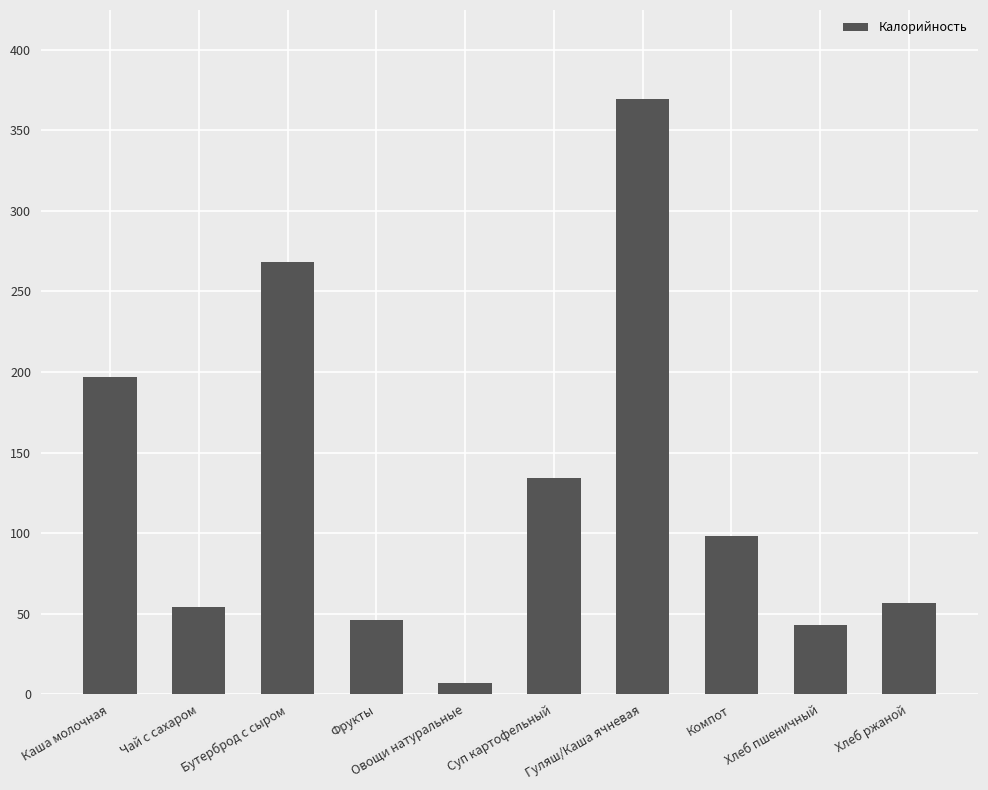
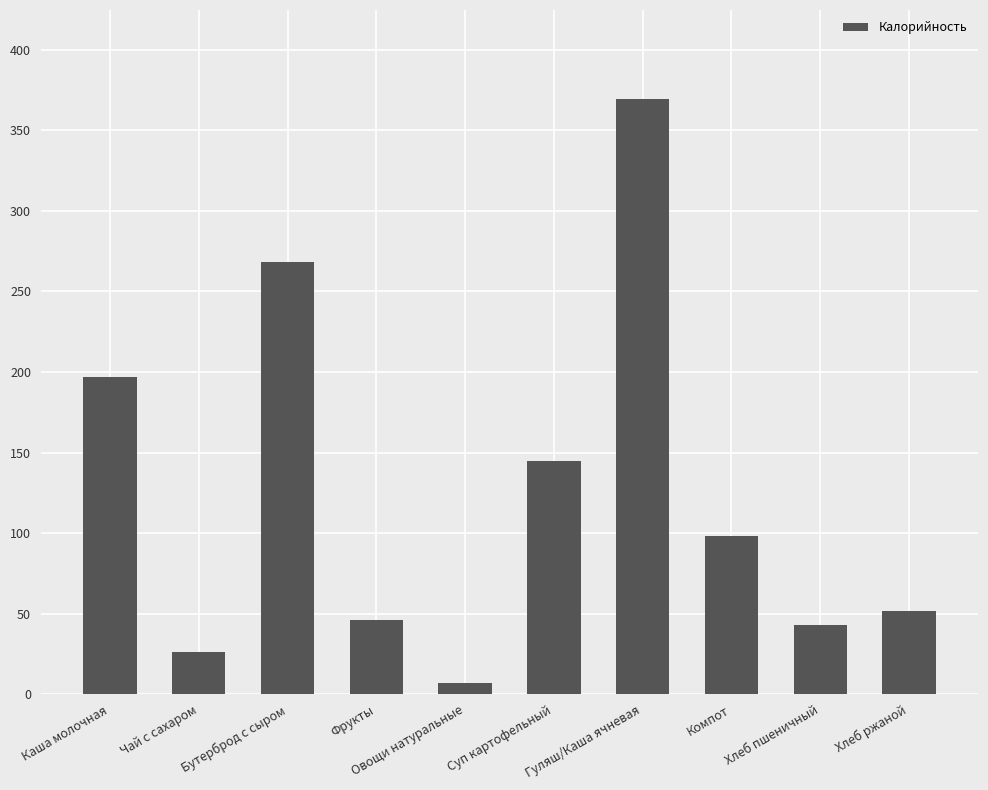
Чай с сахаром: 54 -> 26
Суп картофельный: 134 -> 145
Хлеб ржаной: 57 -> 52
